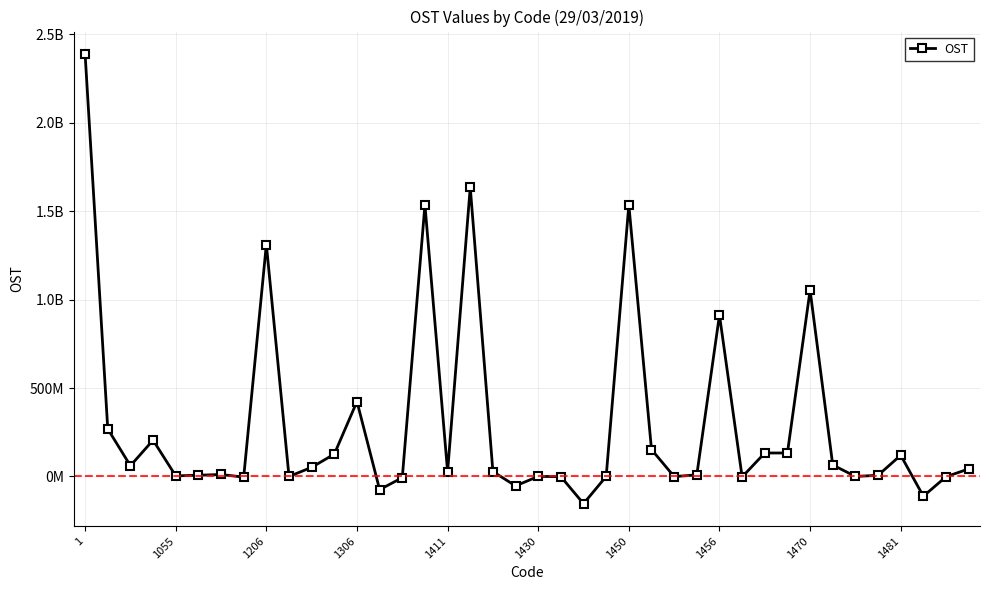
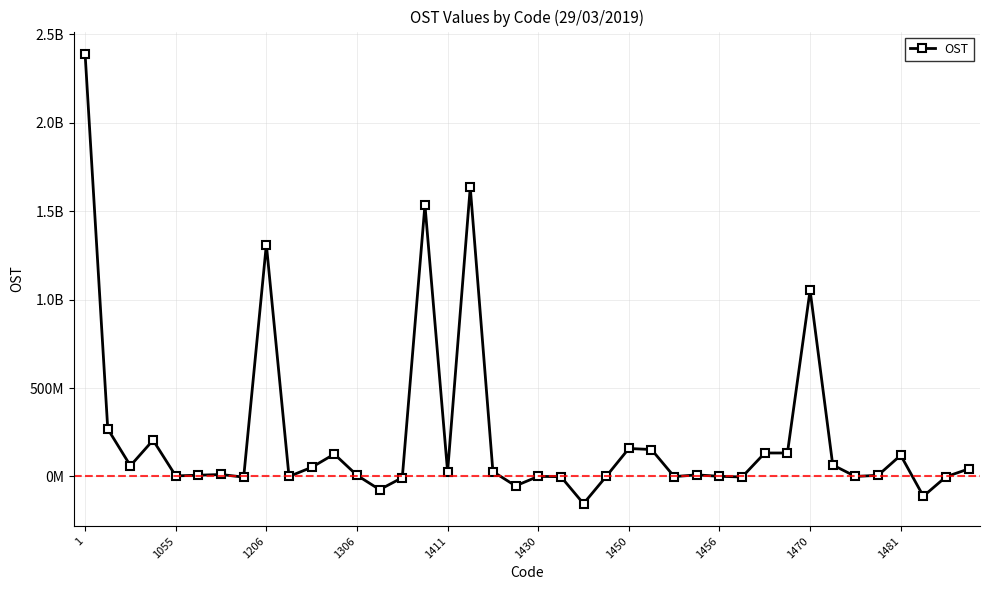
1306: 420000000 -> 10000000
1450: 1540000000 -> 160000000
1456: 910000000 -> 0
